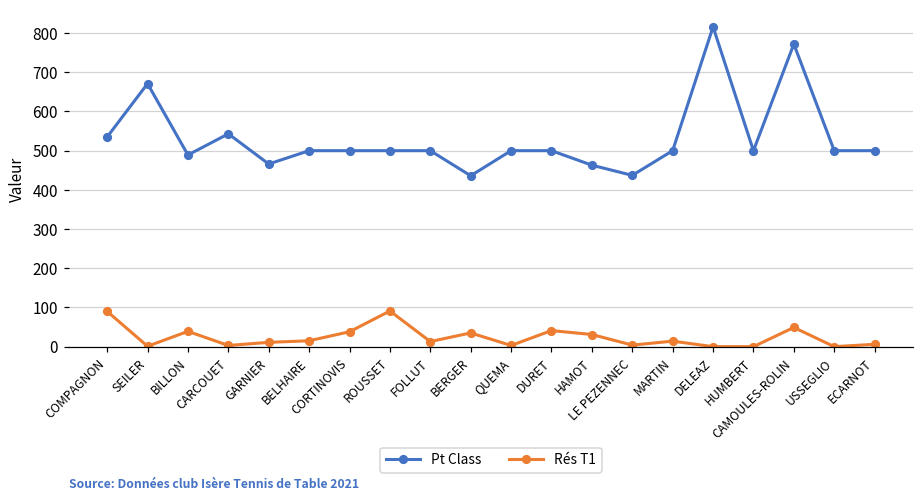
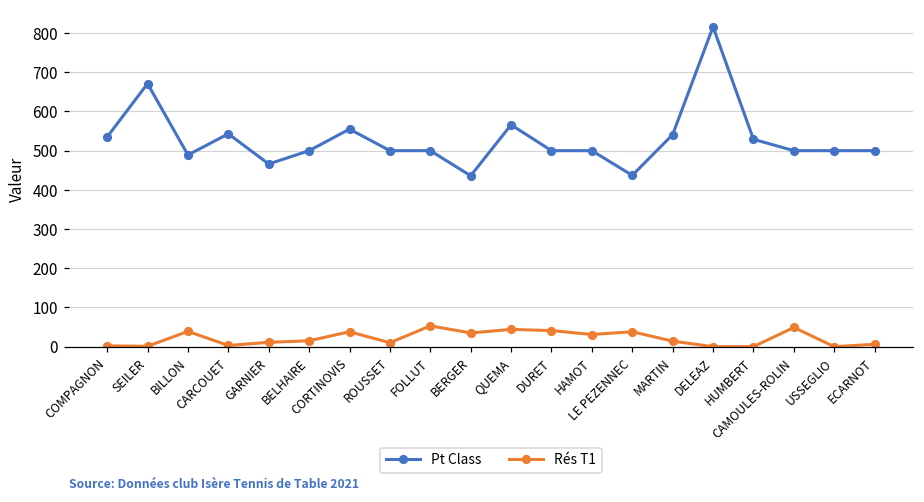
Rés T1, COMPAGNON: 90 -> 0
Pt Class, CORTINOVIS: 500 -> 560
Rés T1, ROUSSET: 90 -> 10
Rés T1, FOLLUT: 10 -> 50
Pt Class, QUEMA: 500 -> 570
Rés T1, QUEMA: 0 -> 40
Pt Class, HAMOT: 460 -> 500
Rés T1, LE PEZENNEC: 0 -> 40
Pt Class, MARTIN: 500 -> 540
Pt Class, HUMBERT: 500 -> 530
Pt Class, CAMOULES-ROLIN: 770 -> 500
